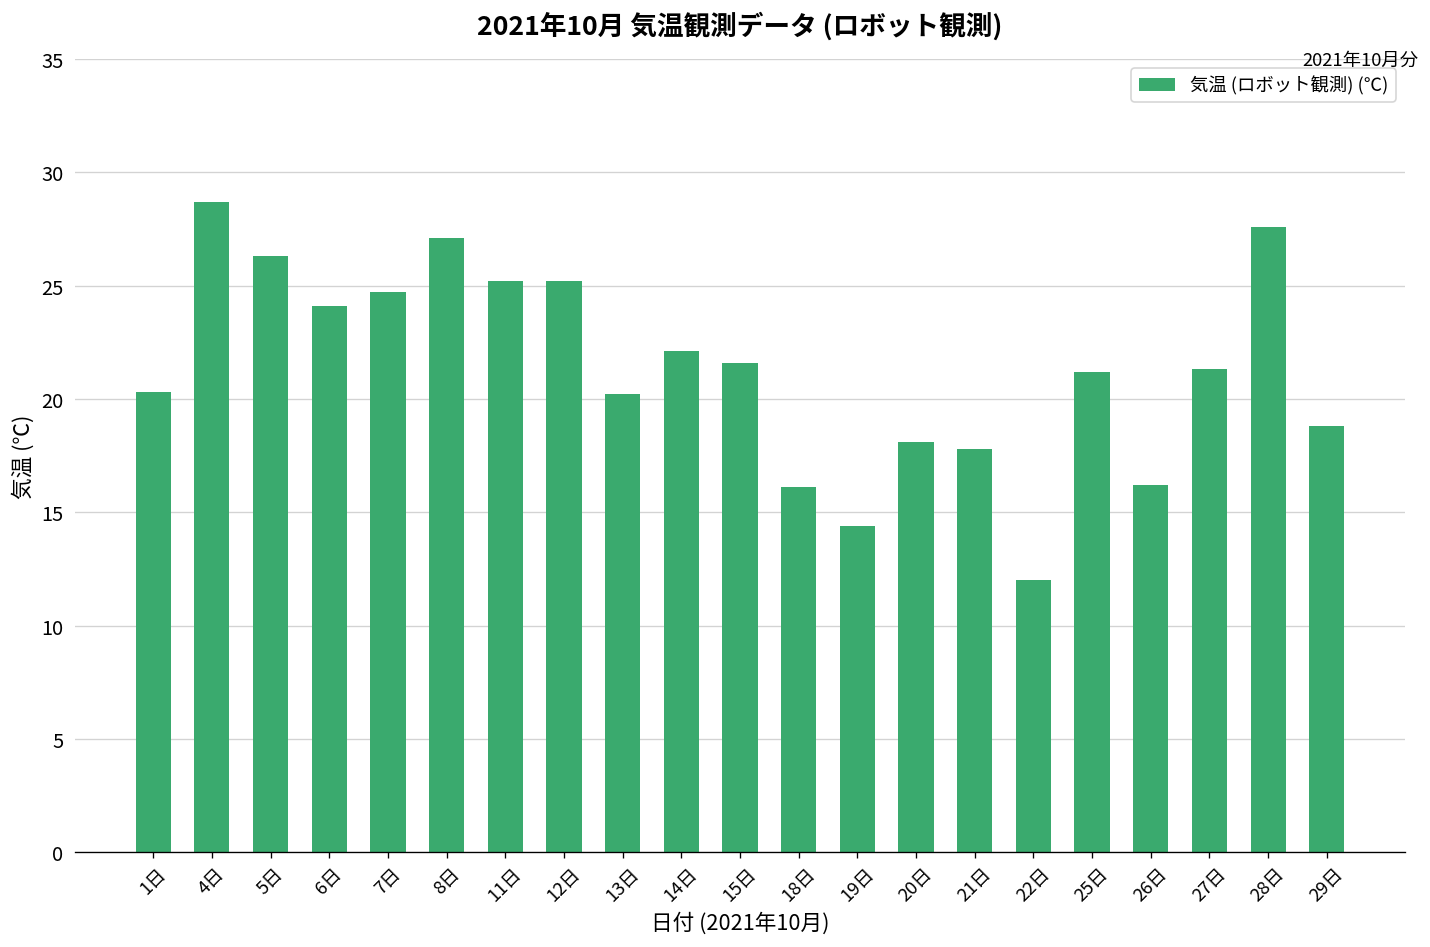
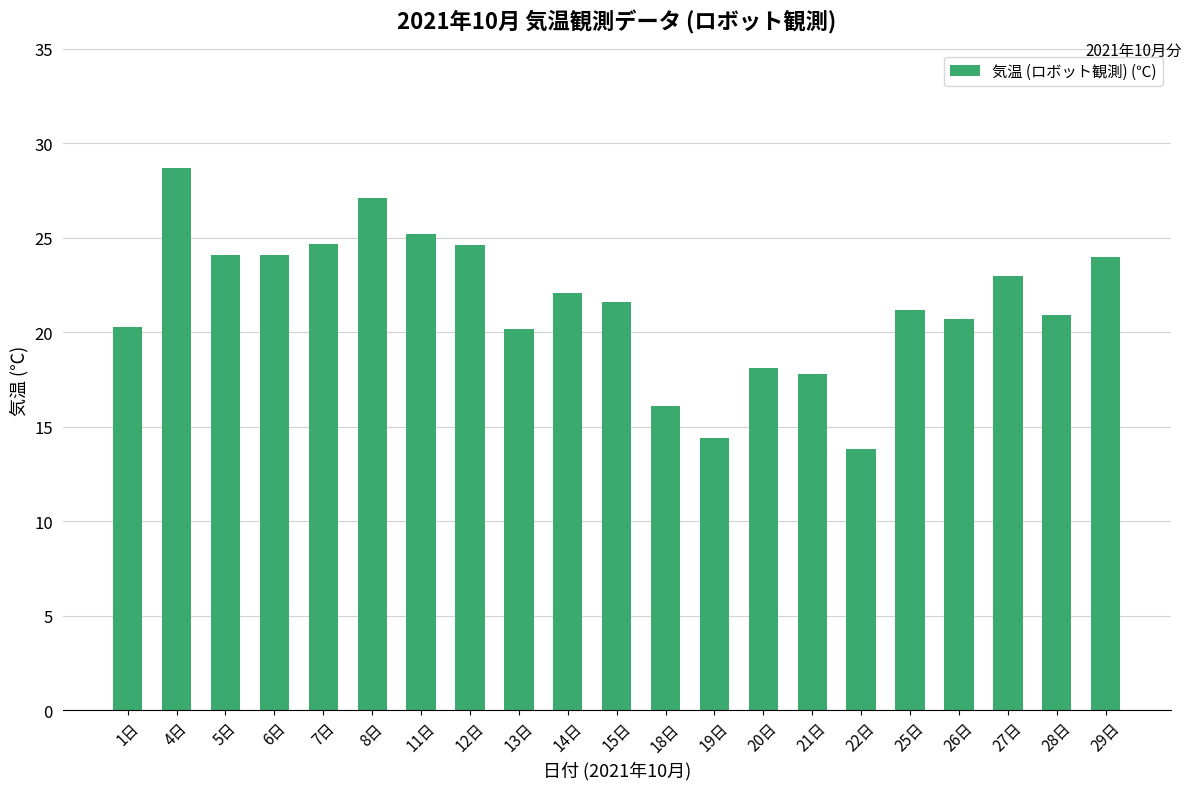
5日: 26.3 -> 24.1
12日: 25.2 -> 24.6
22日: 12.0 -> 13.8
26日: 16.2 -> 20.7
27日: 21.3 -> 23.0
28日: 27.6 -> 20.9
29日: 18.8 -> 24.0
